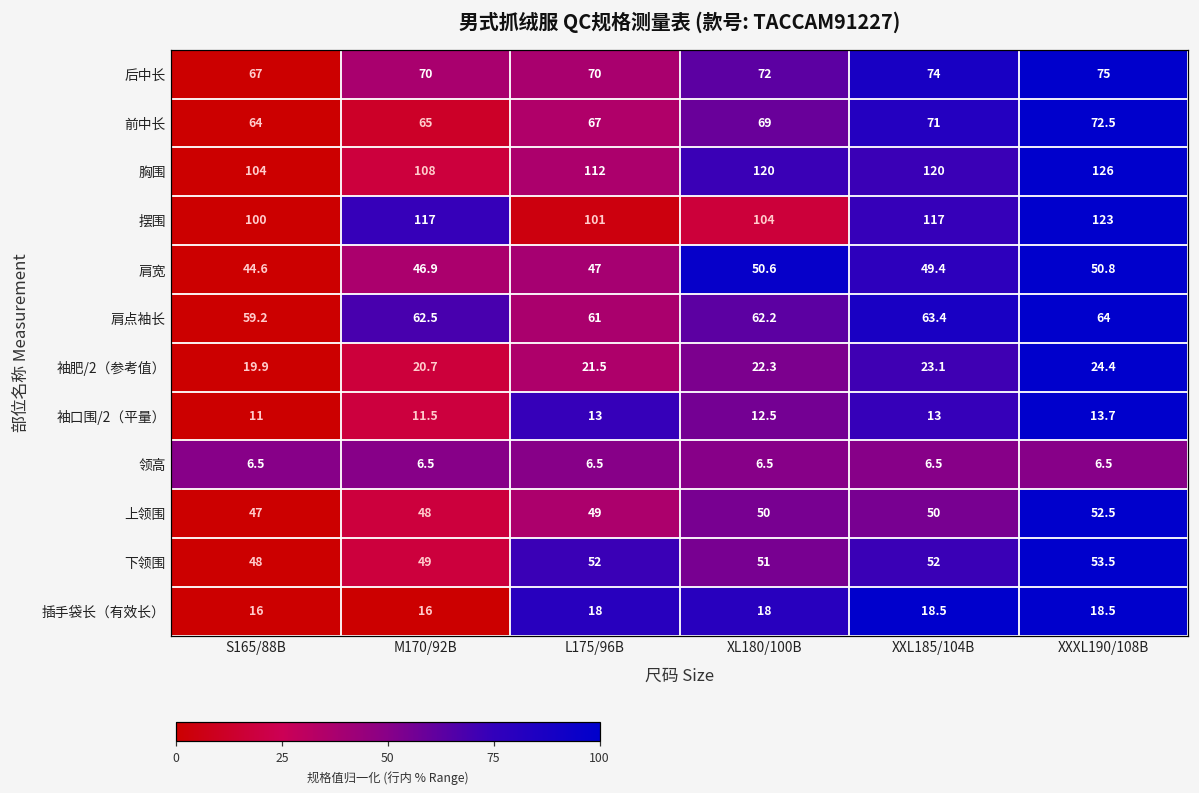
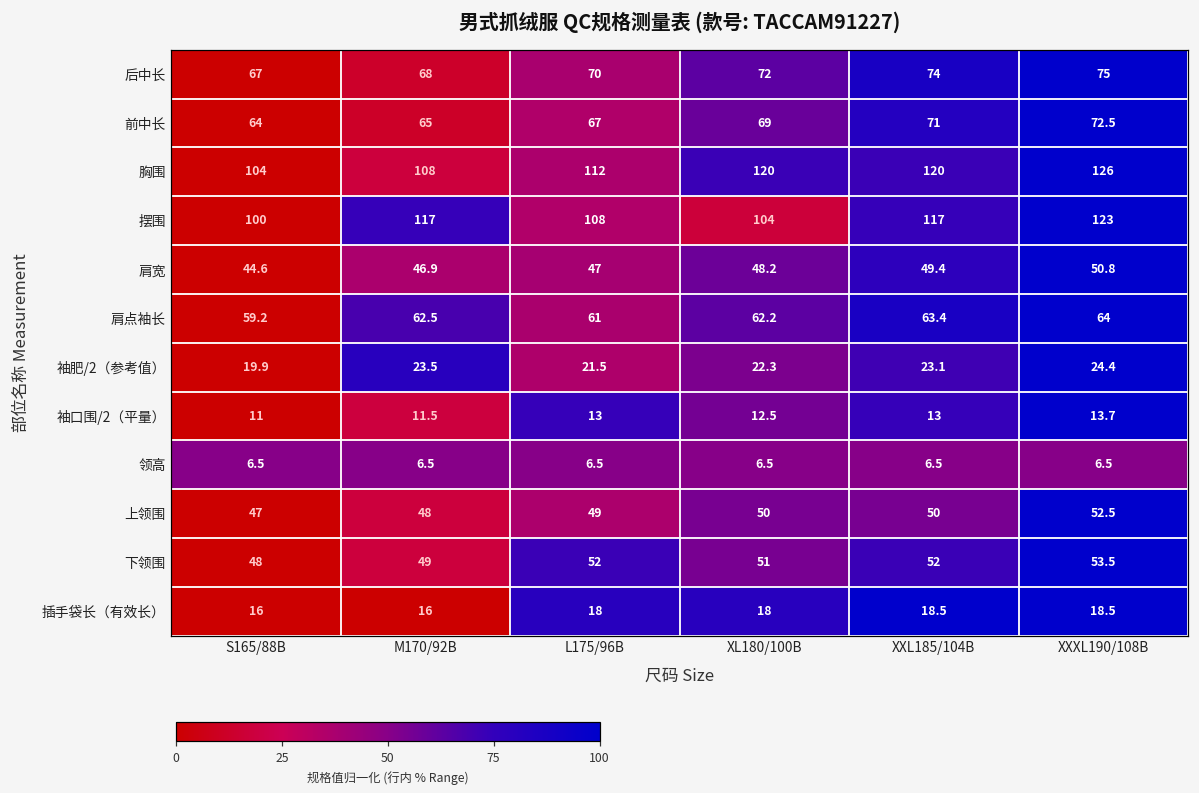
后中长, M170/92B: 70 -> 68
摆围, L175/96B: 101 -> 108
肩宽, XL180/100B: 50.6 -> 48.2
袖肥/2（参考值）, M170/92B: 20.7 -> 23.5
